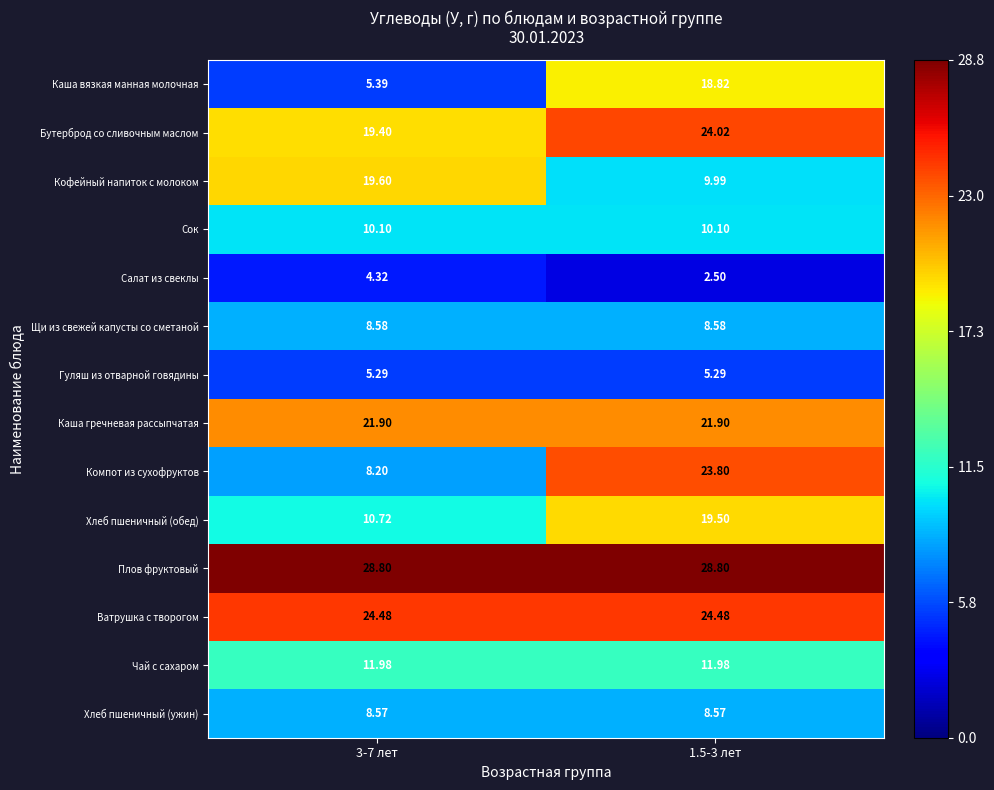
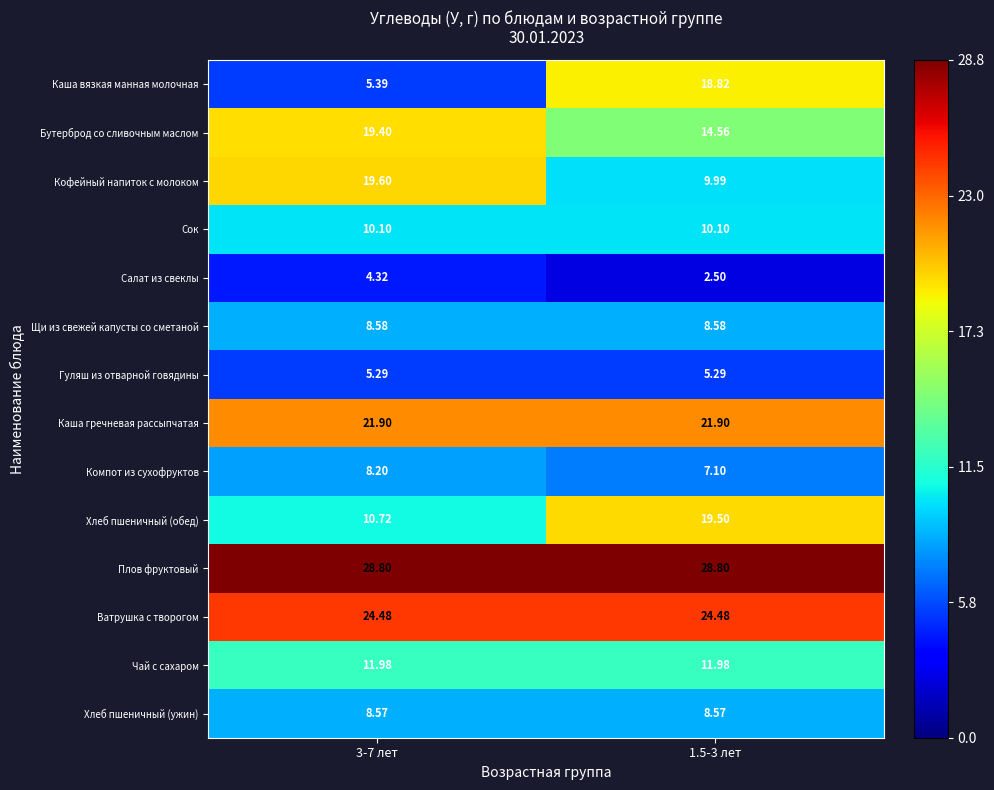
Бутерброд со сливочным маслом, 1.5-3 лет: 24.02 -> 14.56
Компот из сухофруктов, 1.5-3 лет: 23.80 -> 7.10
